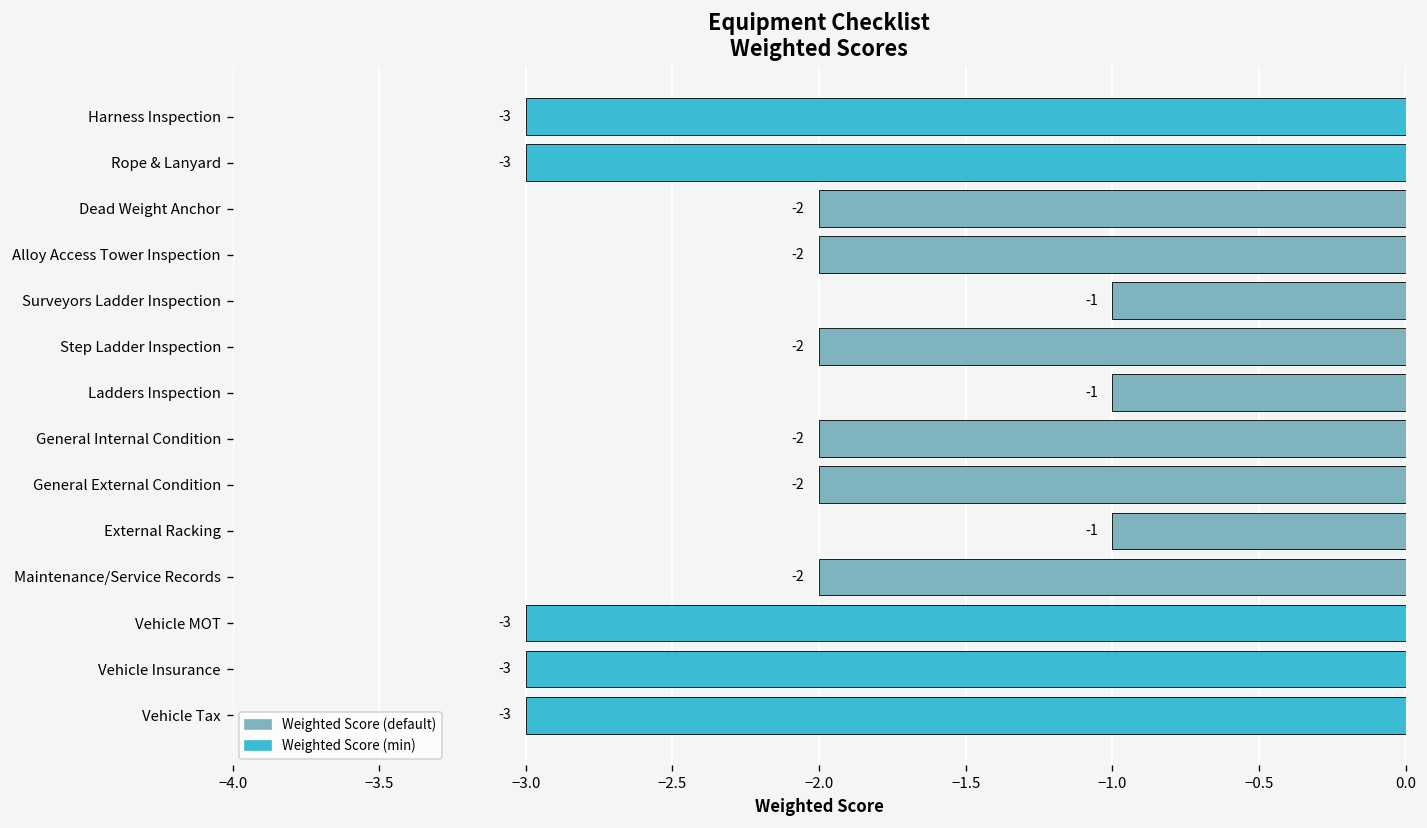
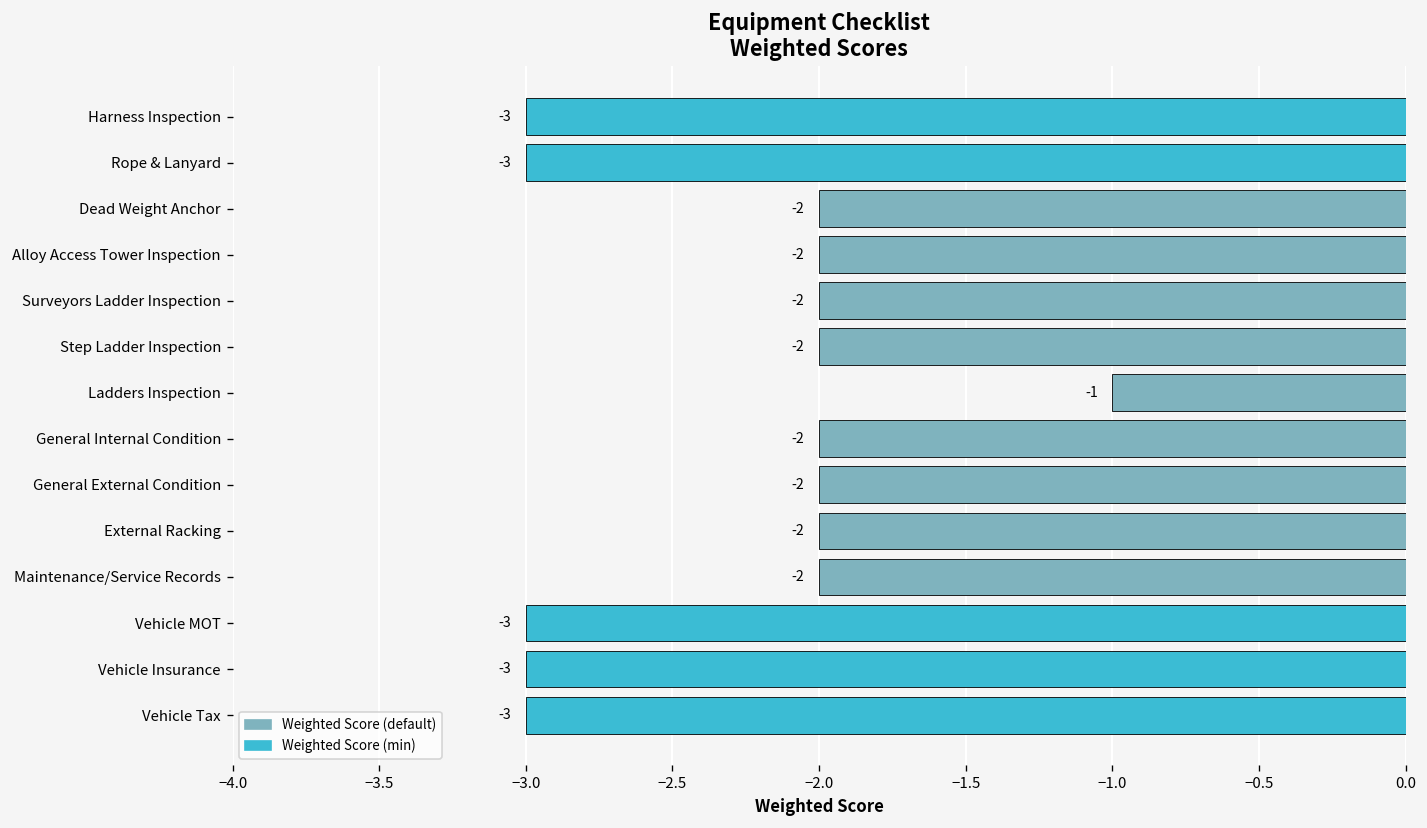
Surveyors Ladder Inspection: -1 -> -2
External Racking: -1 -> -2
